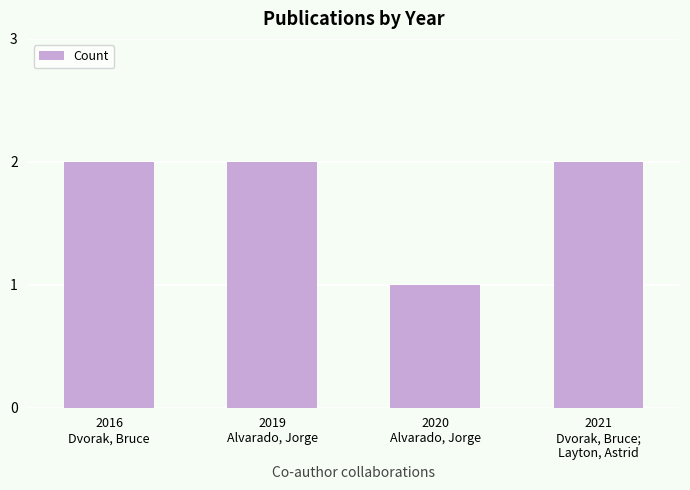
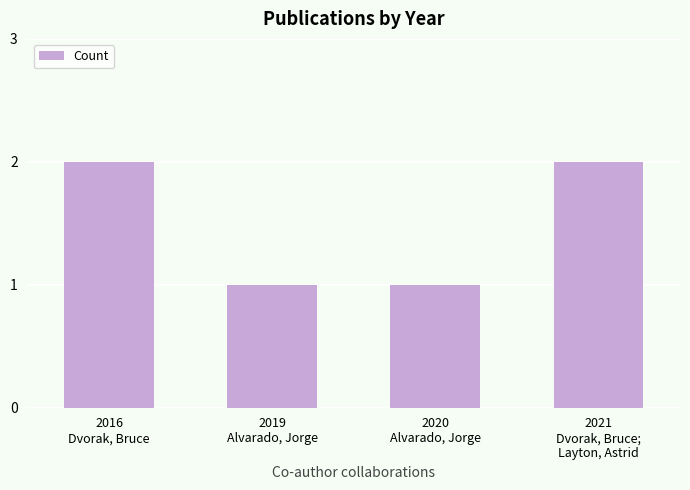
2019 Alvarado, Jorge: 2 -> 1
